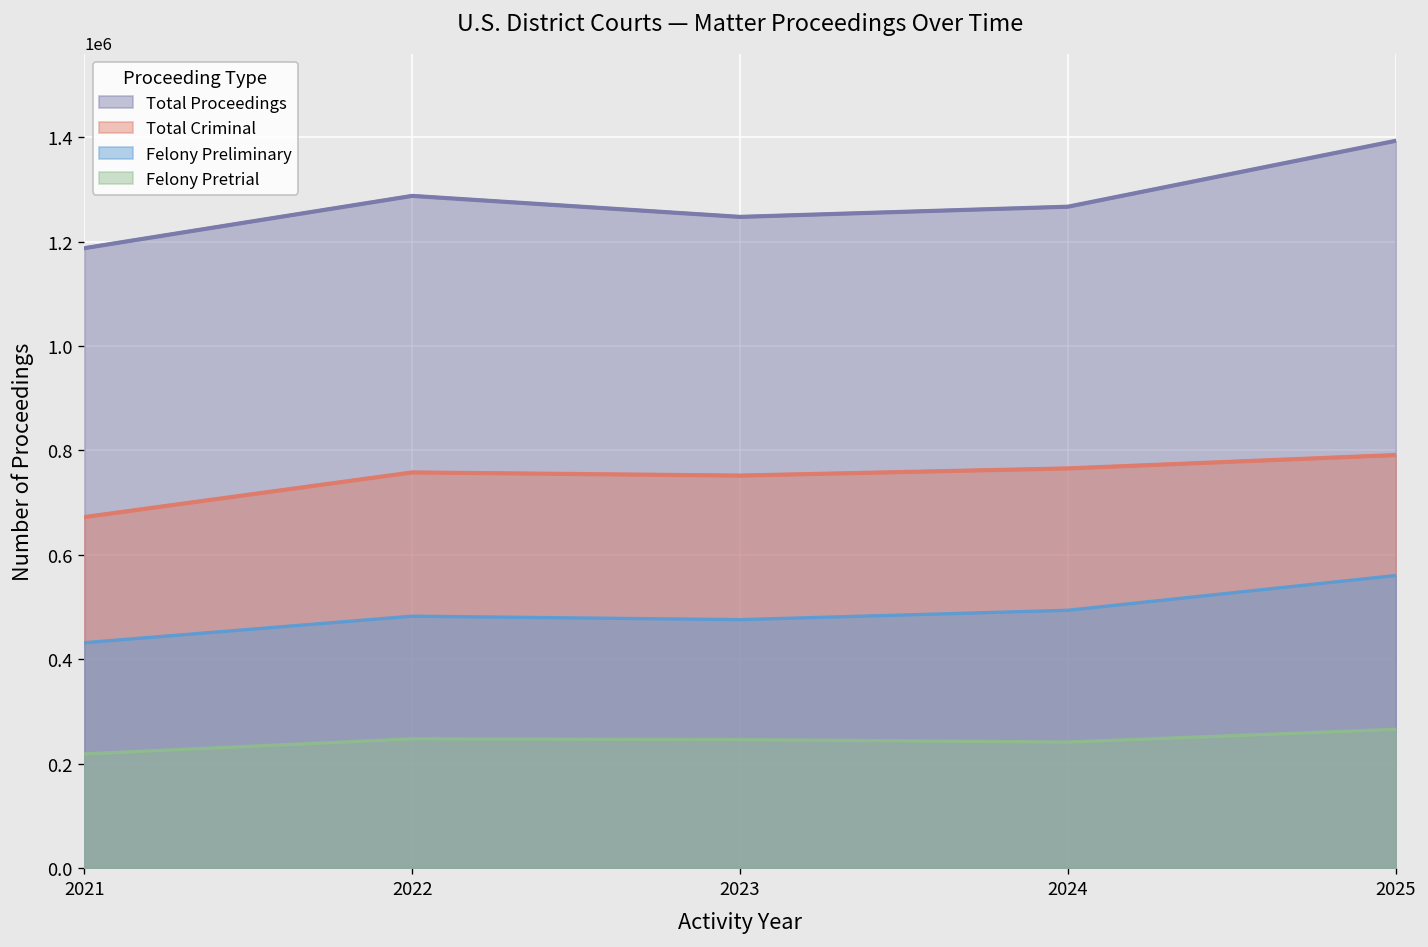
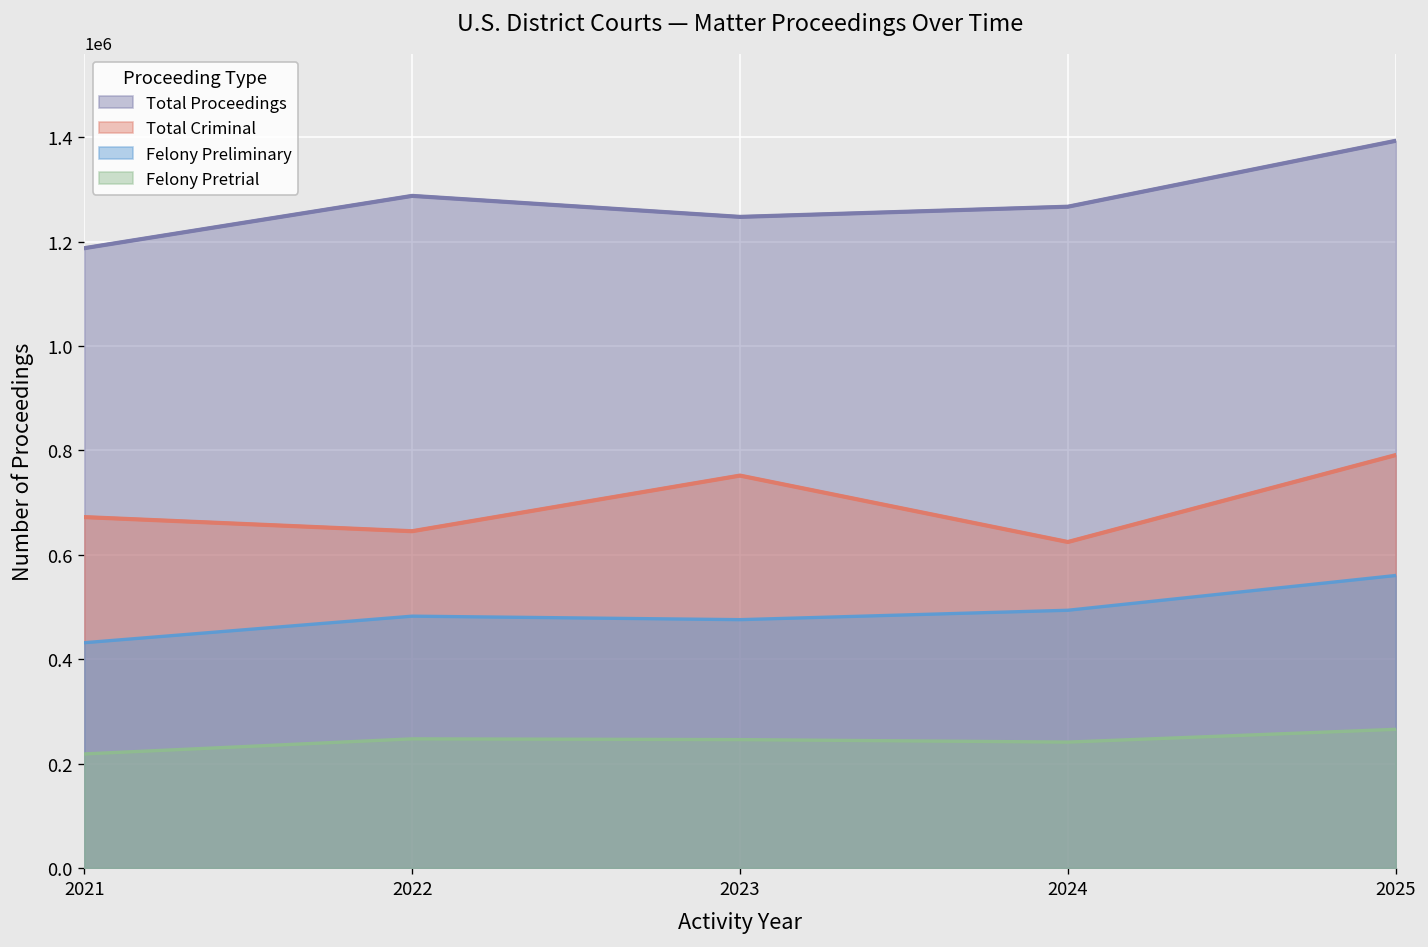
Total Criminal, 2022: 760000 -> 650000
Total Criminal, 2024: 770000 -> 620000
